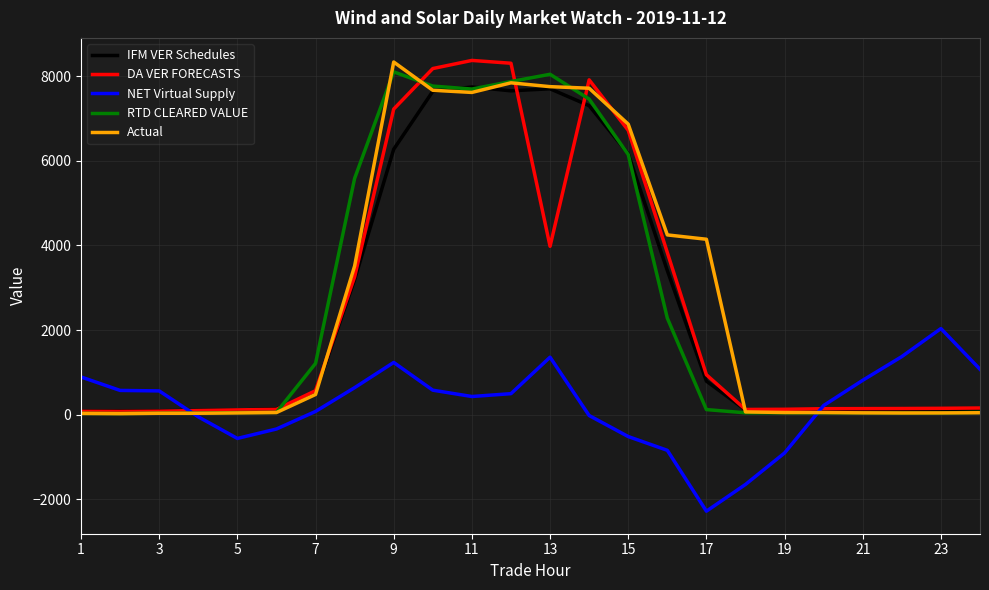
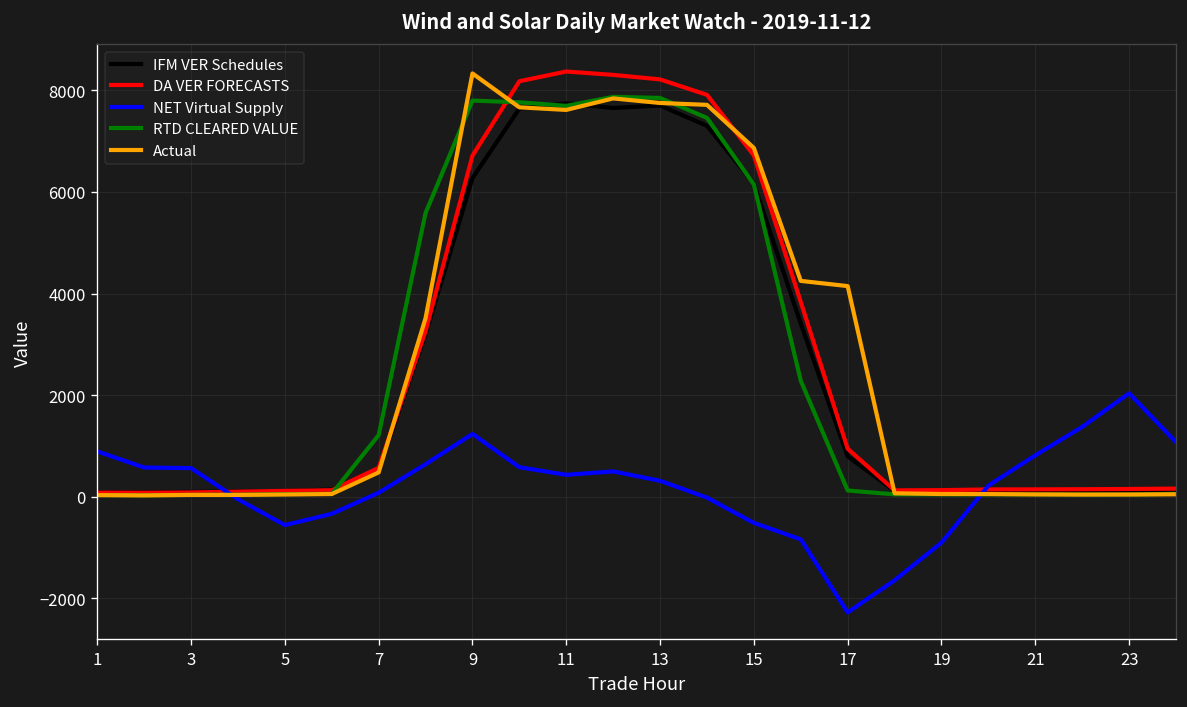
DA VER FORECASTS, 9: 7200 -> 6700
RTD CLEARED VALUE, 9: 8100 -> 7800
DA VER FORECASTS, 13: 4000 -> 8200
NET Virtual Supply, 13: 1400 -> 300
RTD CLEARED VALUE, 13: 8000 -> 7900
